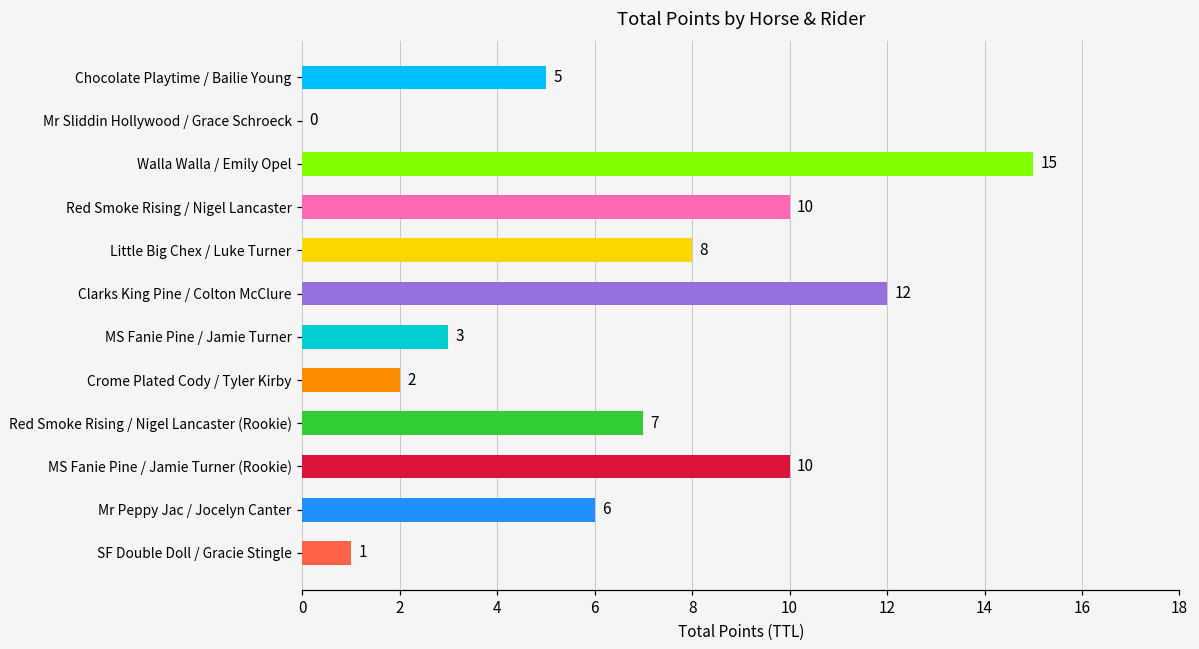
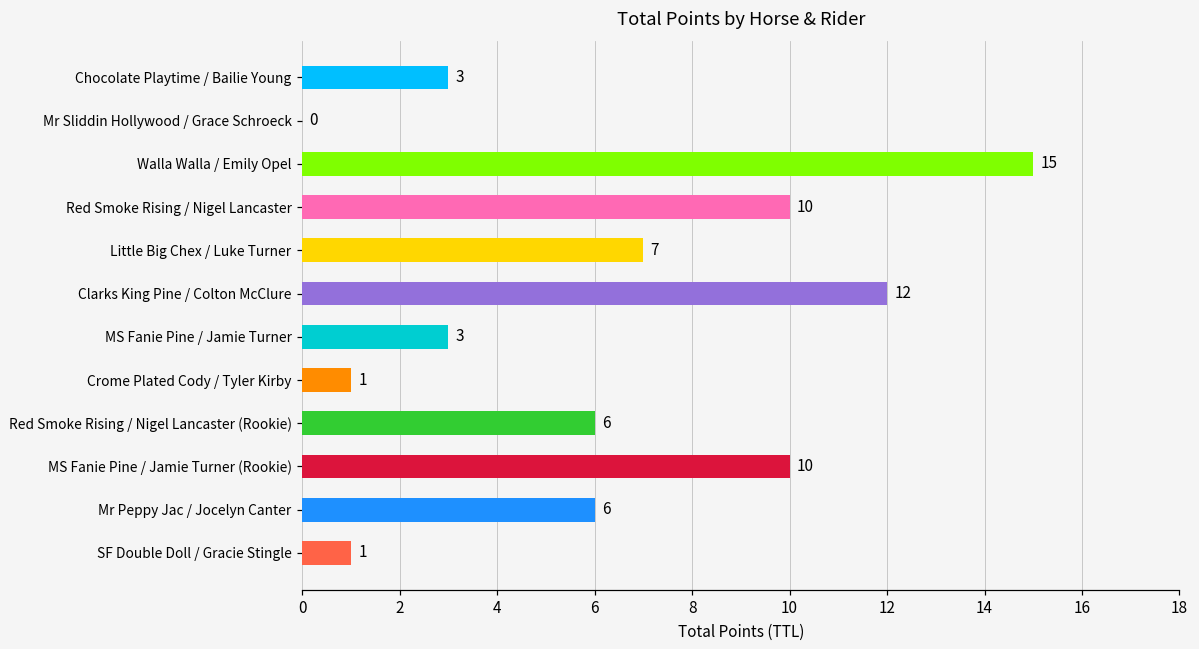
Chocolate Playtime / Bailie Young: 5 -> 3
Little Big Chex / Luke Turner: 8 -> 7
Crome Plated Cody / Tyler Kirby: 2 -> 1
Red Smoke Rising / Nigel Lancaster (Rookie): 7 -> 6
